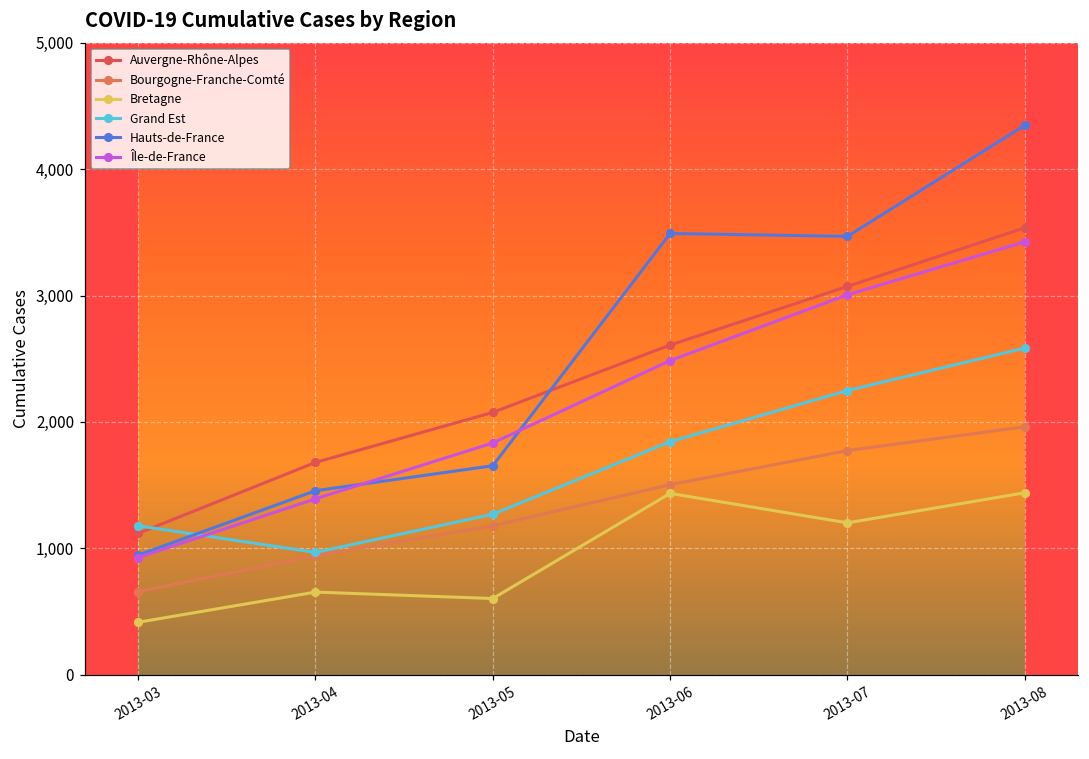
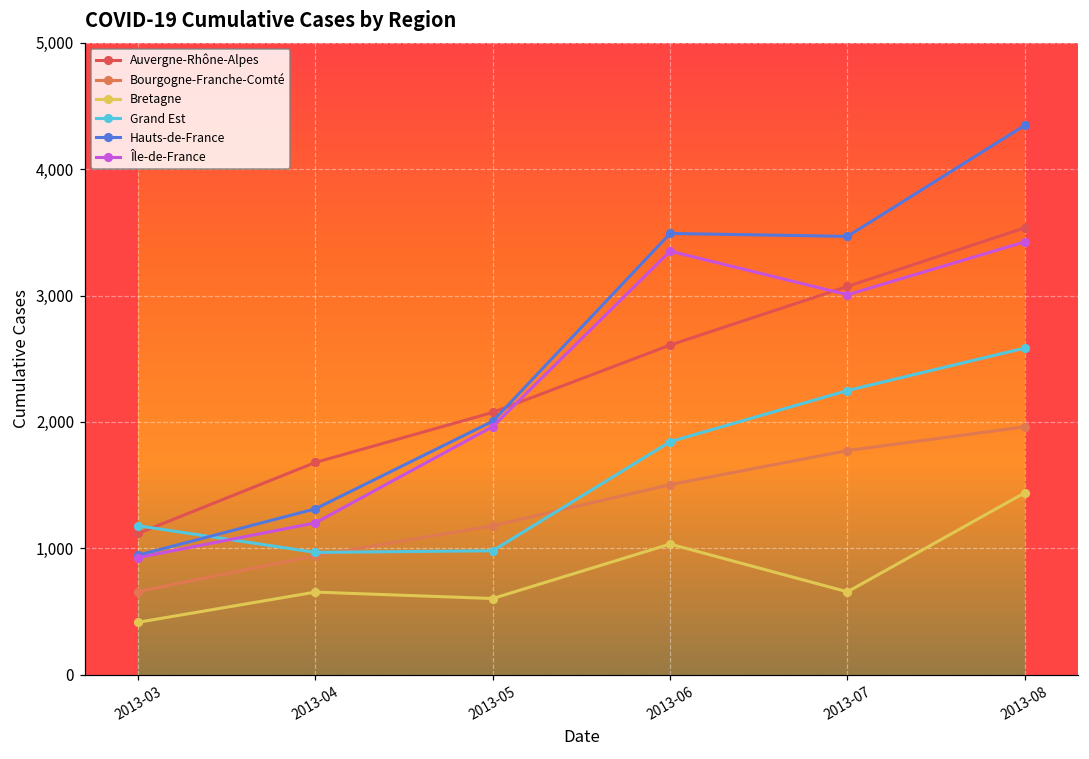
Hauts-de-France, 2013-04: 1,460 -> 1,310
Île-de-France, 2013-04: 1,390 -> 1,200
Grand Est, 2013-05: 1,270 -> 980
Hauts-de-France, 2013-05: 1,650 -> 2,010
Île-de-France, 2013-05: 1,830 -> 1,960
Bretagne, 2013-06: 1,430 -> 1,030
Île-de-France, 2013-06: 2,490 -> 3,350
Bretagne, 2013-07: 1,200 -> 660
